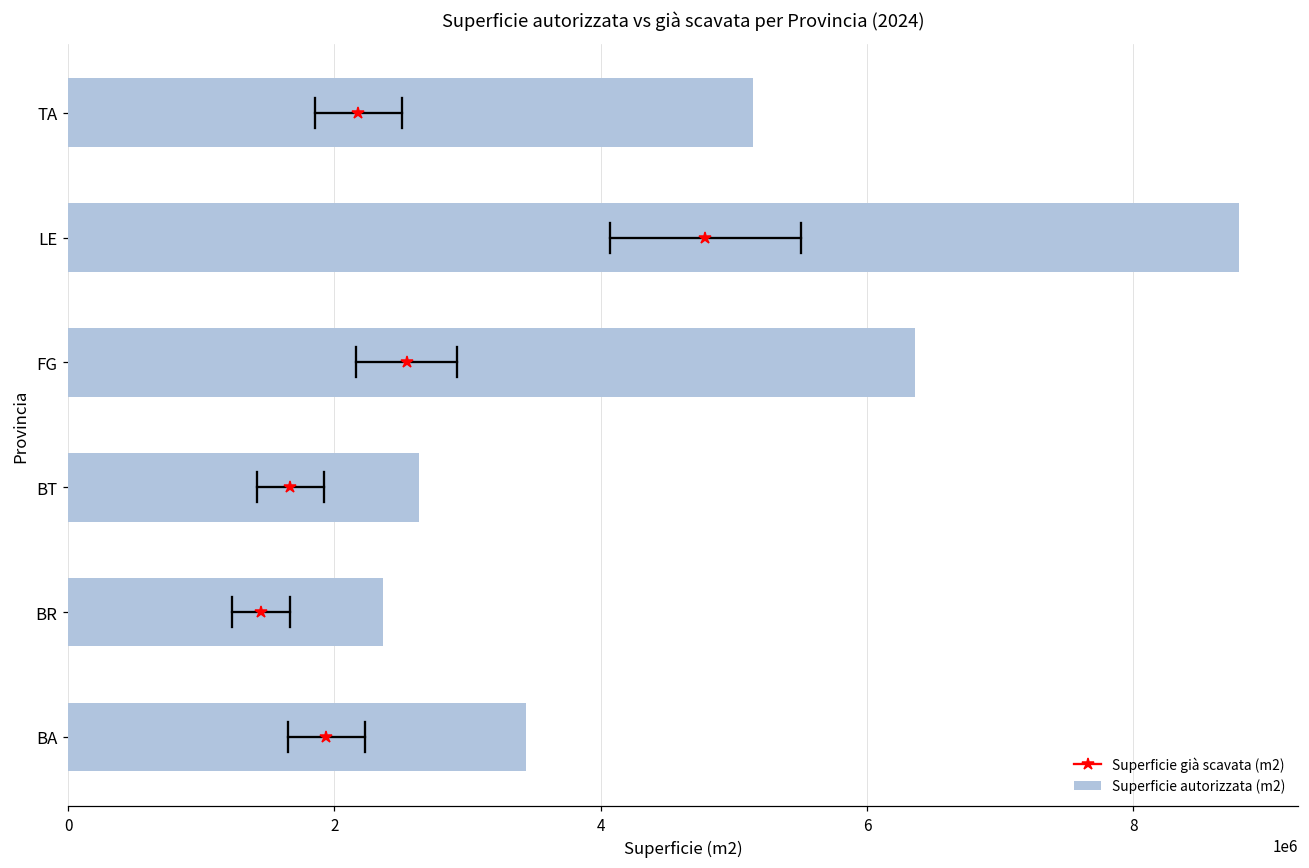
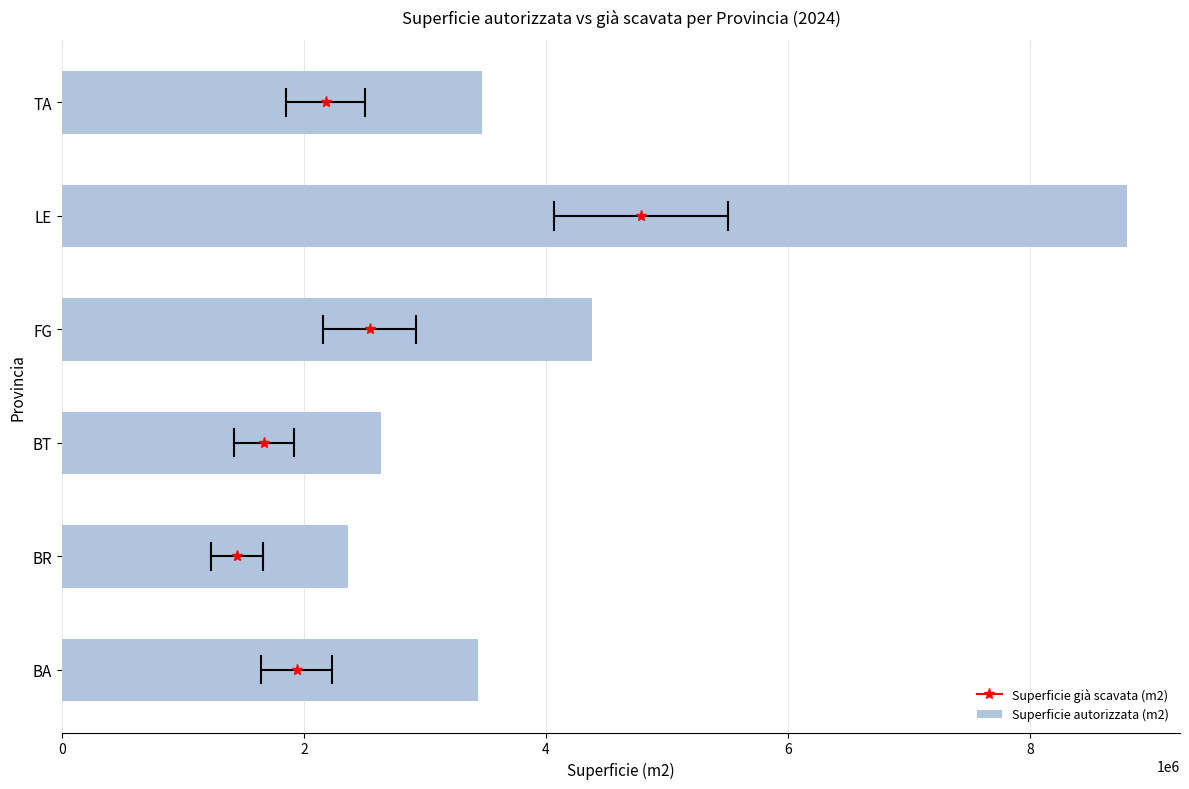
Superficie autorizzata (m2), TA: 5140000 -> 3470000
Superficie autorizzata (m2), FG: 6360000 -> 4380000
